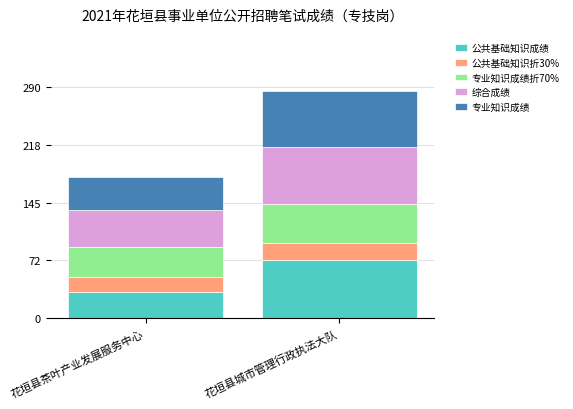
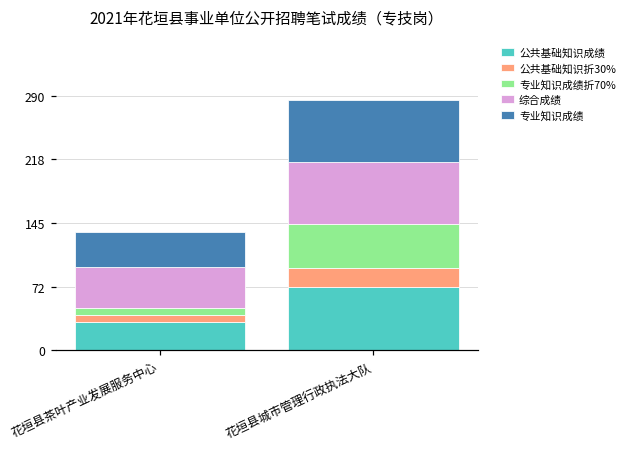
公共基础知识折30%, 花垣县茶叶产业发展服务中心: 20 -> 10
专业知识成绩折70%, 花垣县茶叶产业发展服务中心: 40 -> 10
